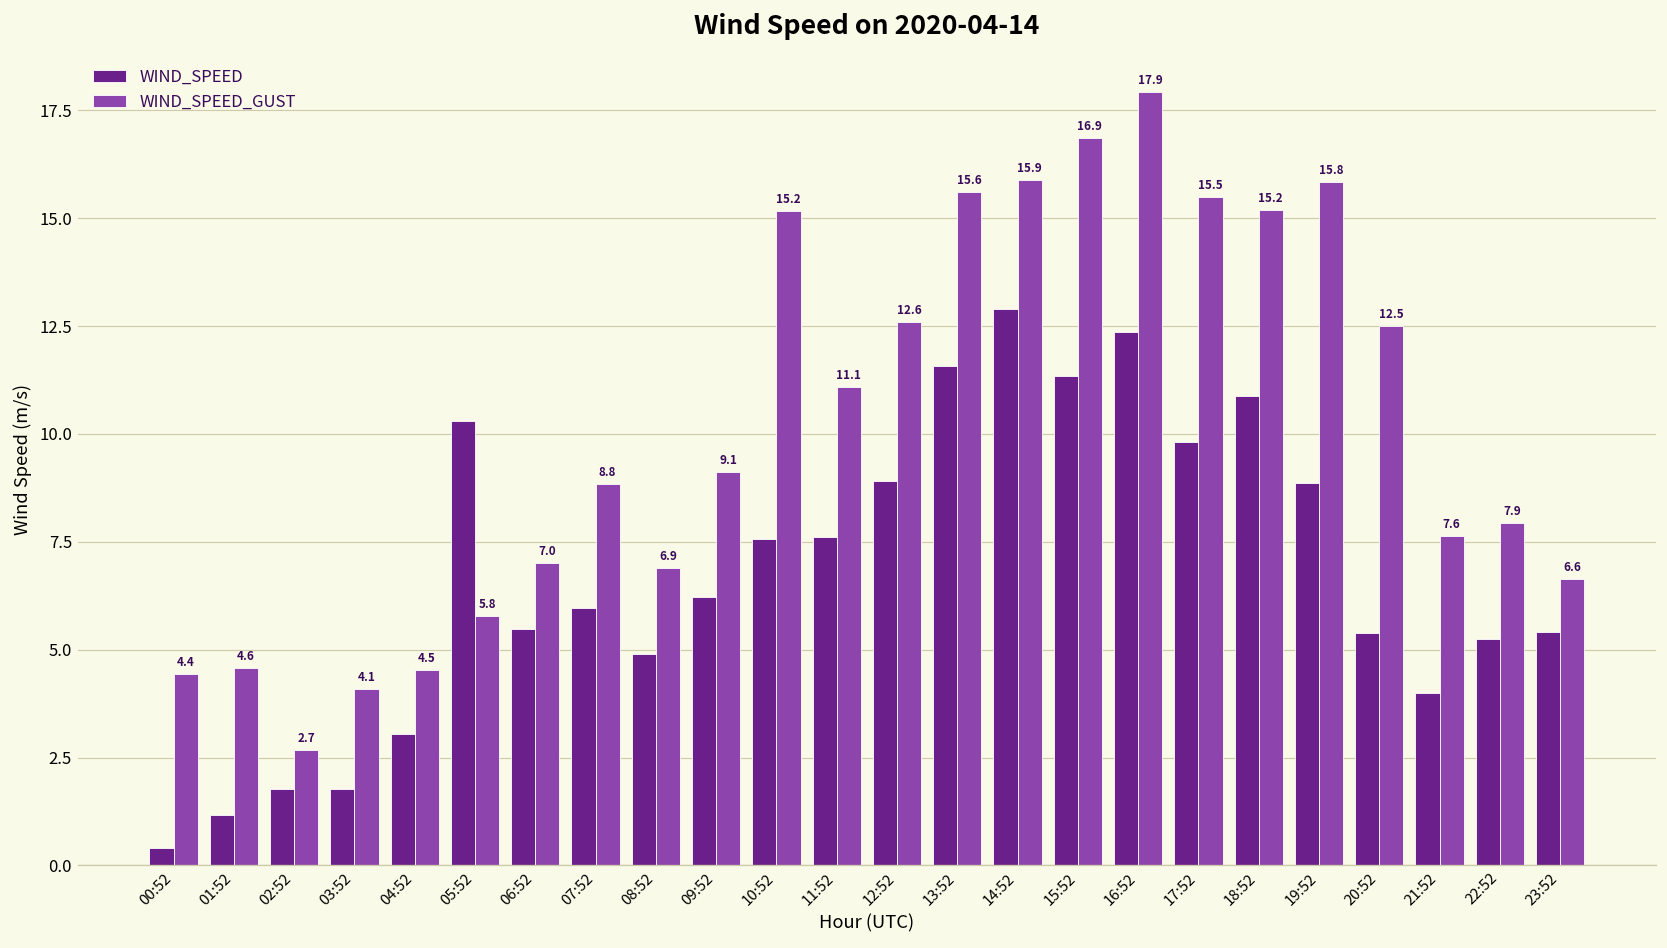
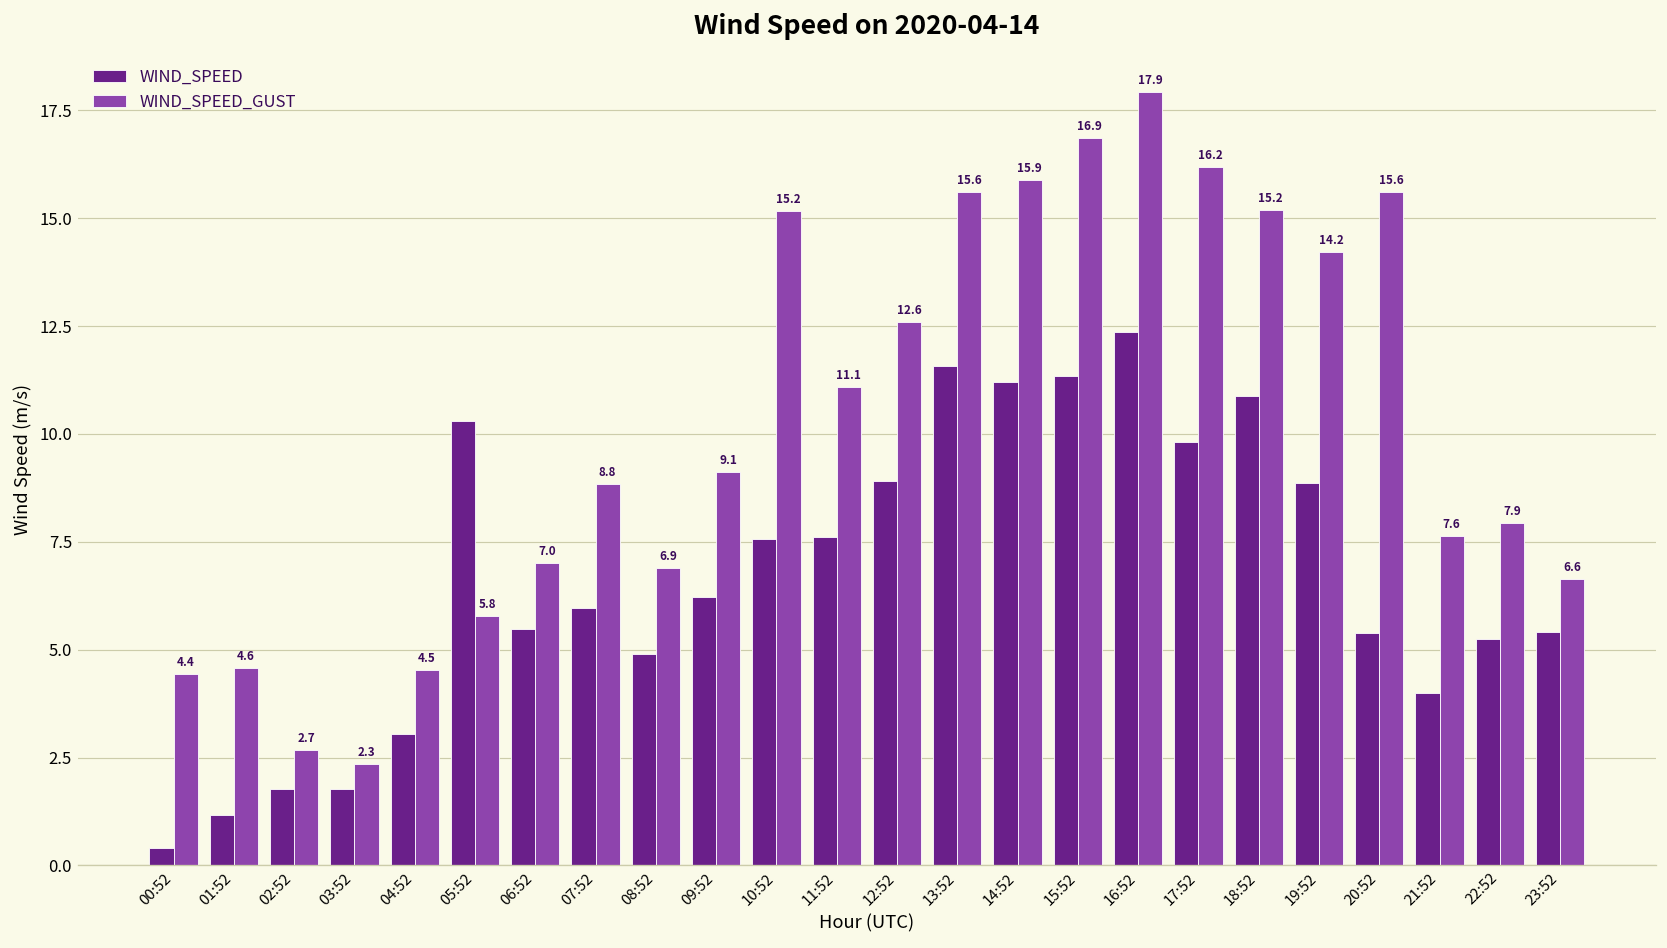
WIND_SPEED_GUST, 03:52: 4.1 -> 2.3
WIND_SPEED, 14:52: 12.9 -> 11.2
WIND_SPEED_GUST, 17:52: 15.5 -> 16.2
WIND_SPEED_GUST, 19:52: 15.8 -> 14.2
WIND_SPEED_GUST, 20:52: 12.5 -> 15.6
